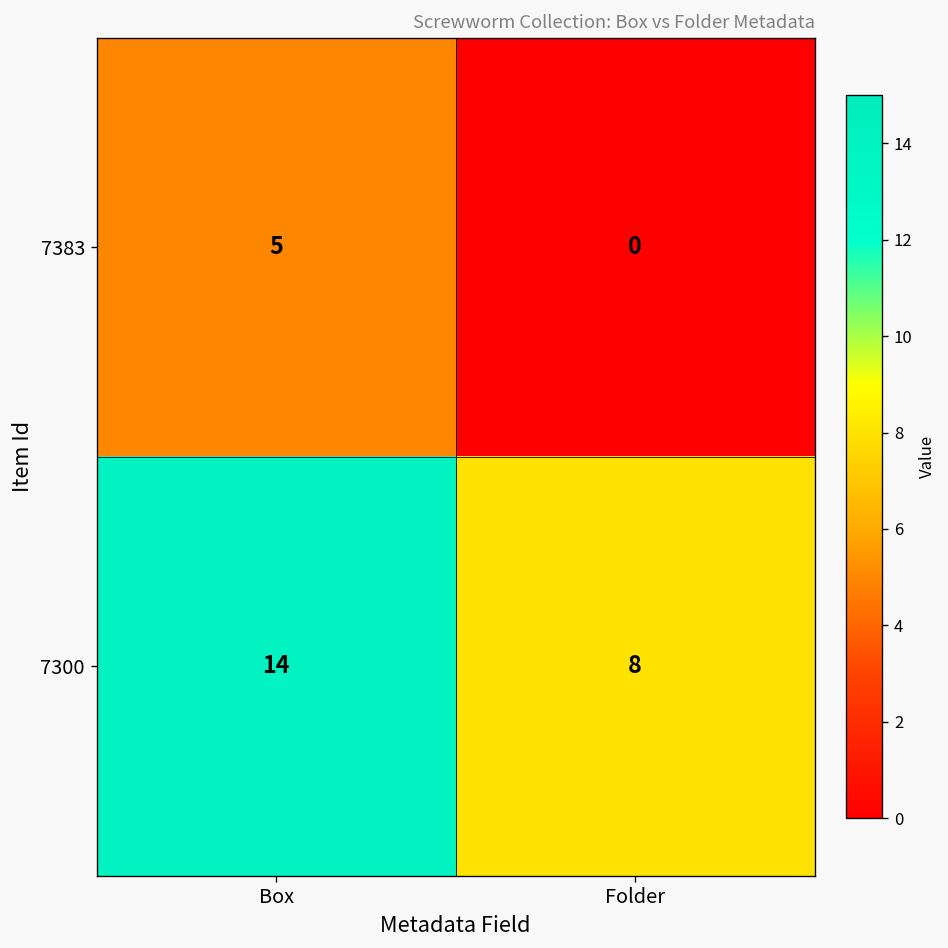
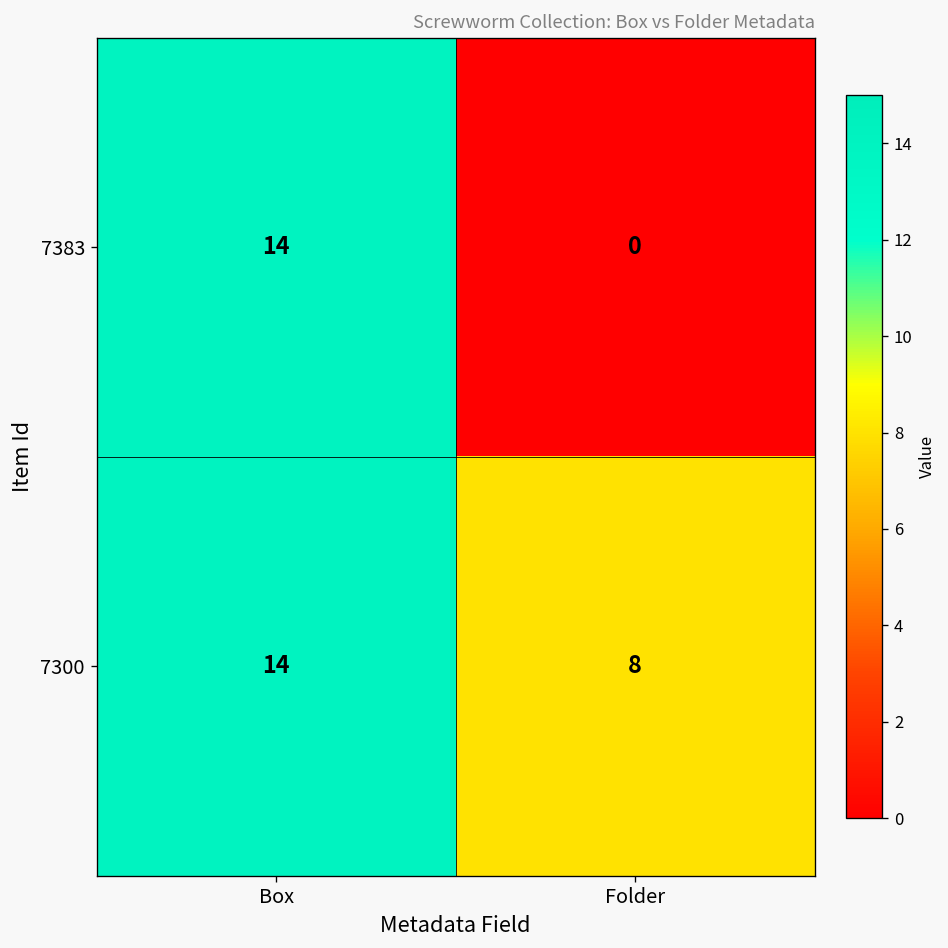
7383, Box: 5 -> 14
